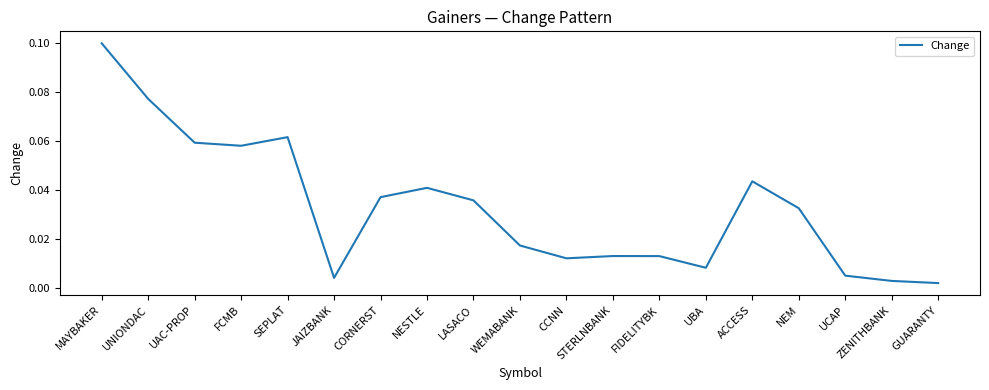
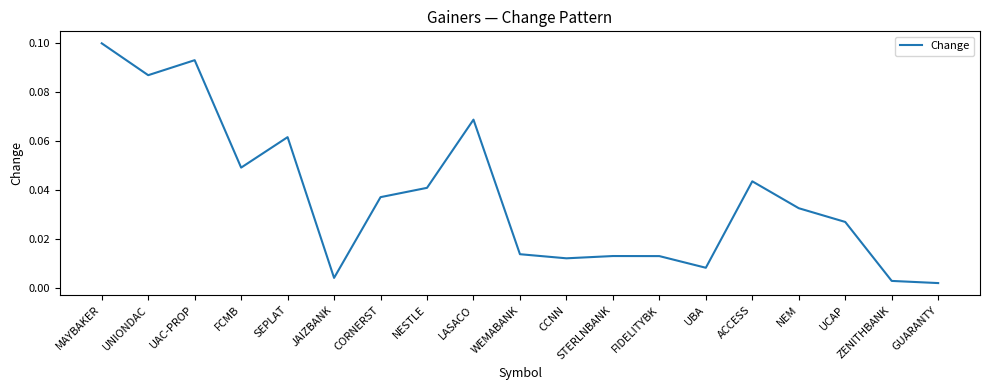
UNIONDAC: 0.077 -> 0.087
UAC-PROP: 0.059 -> 0.093
FCMB: 0.058 -> 0.049
LASACO: 0.036 -> 0.069
WEMABANK: 0.017 -> 0.014
UCAP: 0.005 -> 0.027
